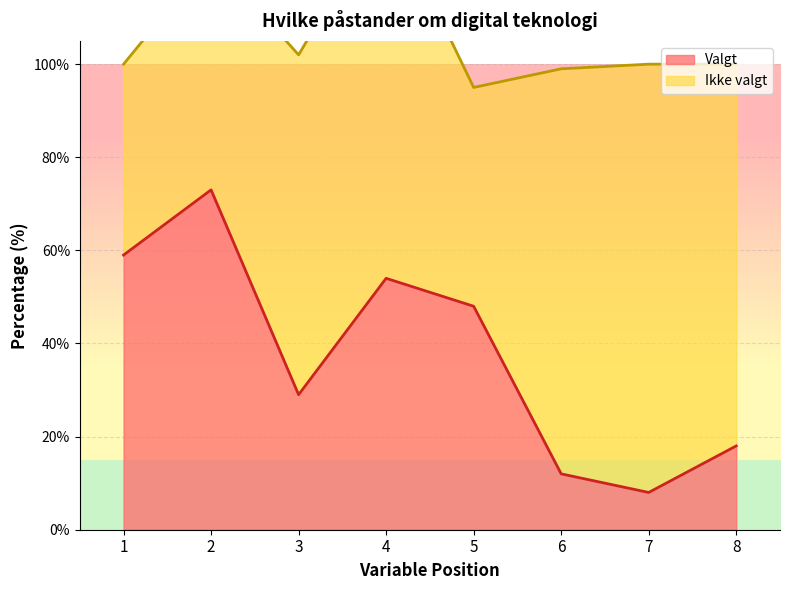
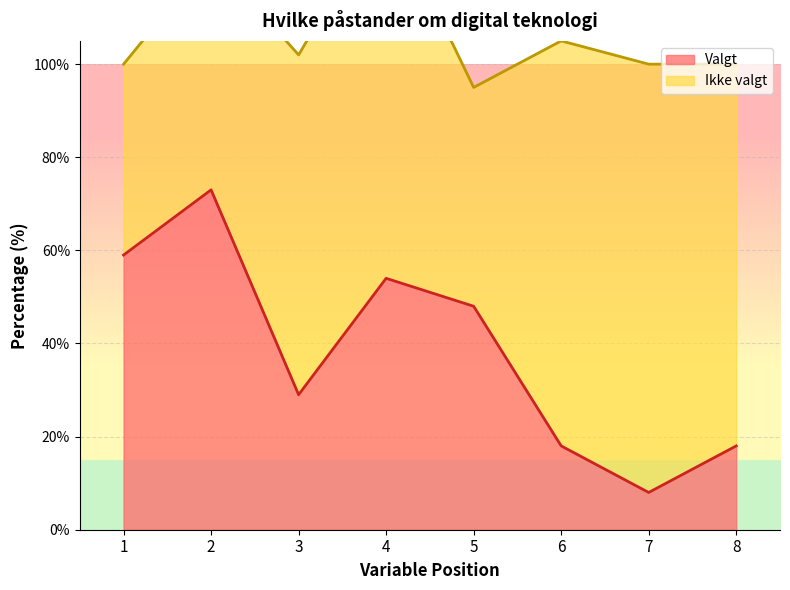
Valgt, 6: 12% -> 18%
